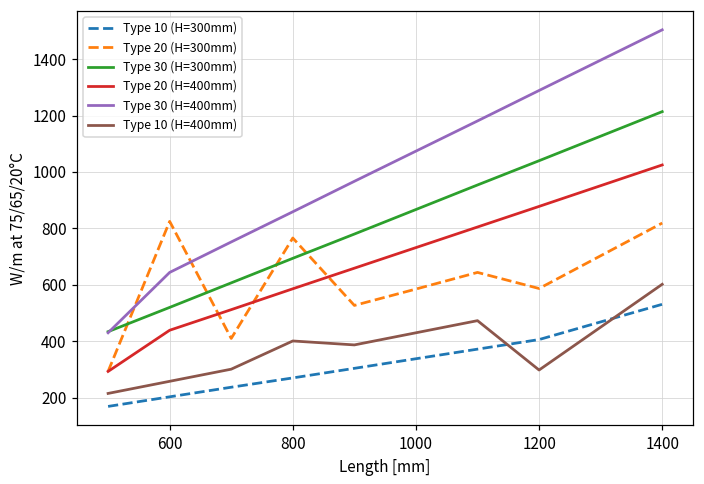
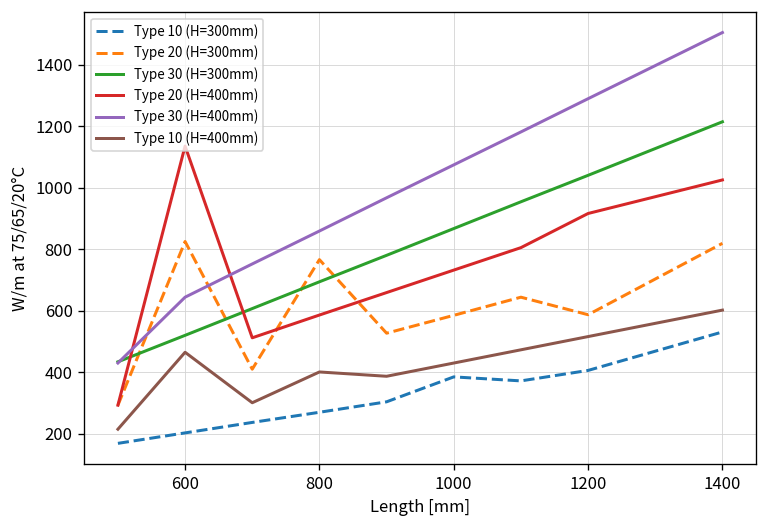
Type 20 (H=400mm), 600: 440 -> 1140
Type 10 (H=400mm), 600: 260 -> 470
Type 10 (H=300mm), 1000: 340 -> 390
Type 20 (H=400mm), 1200: 880 -> 920
Type 10 (H=400mm), 1200: 300 -> 520
